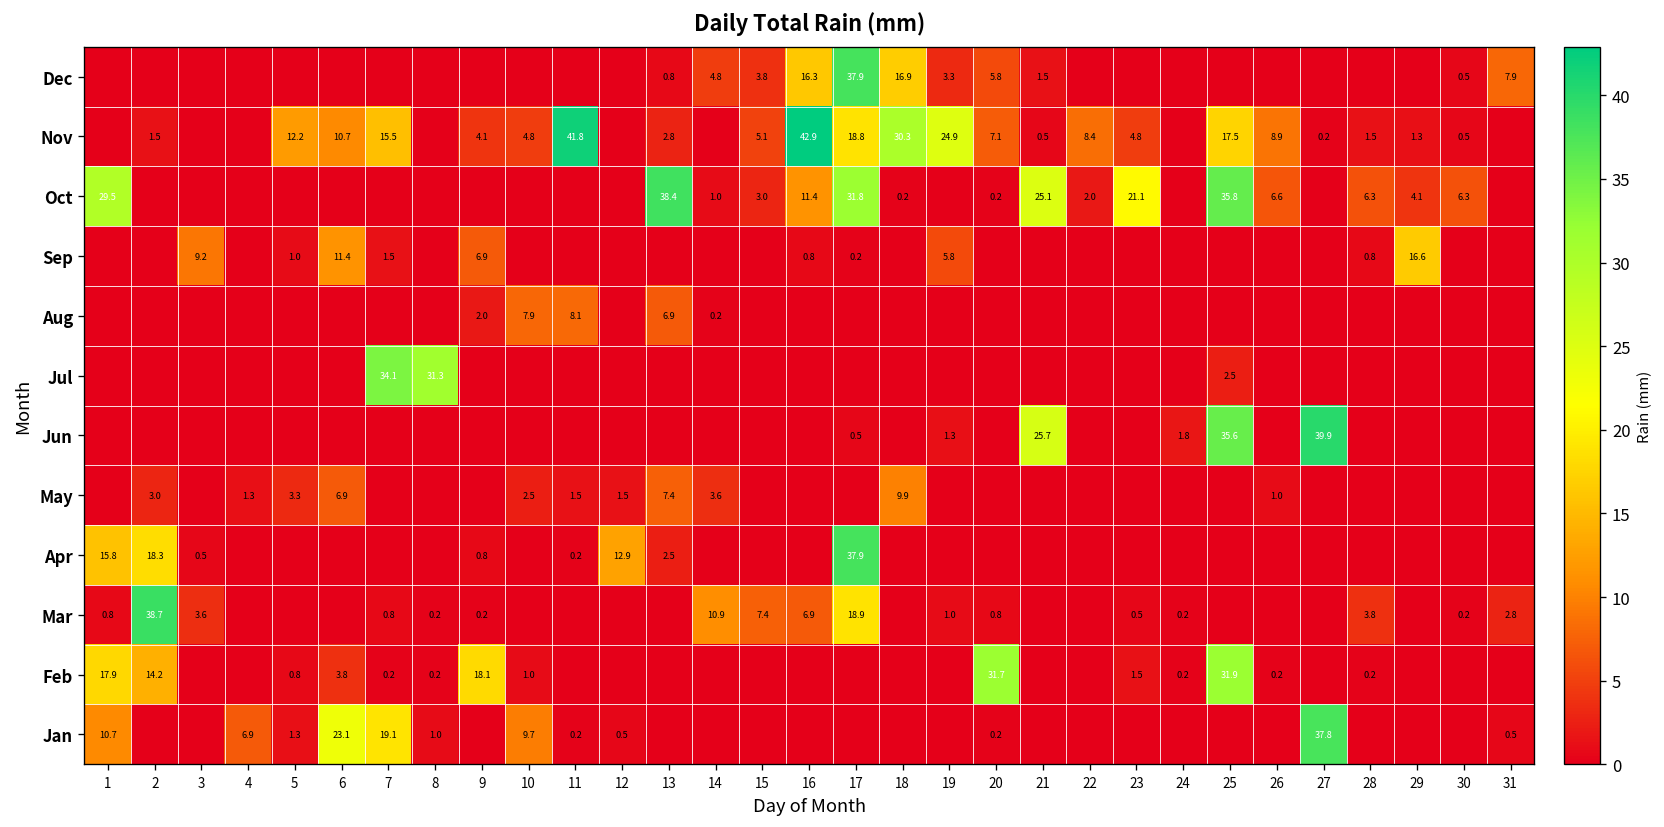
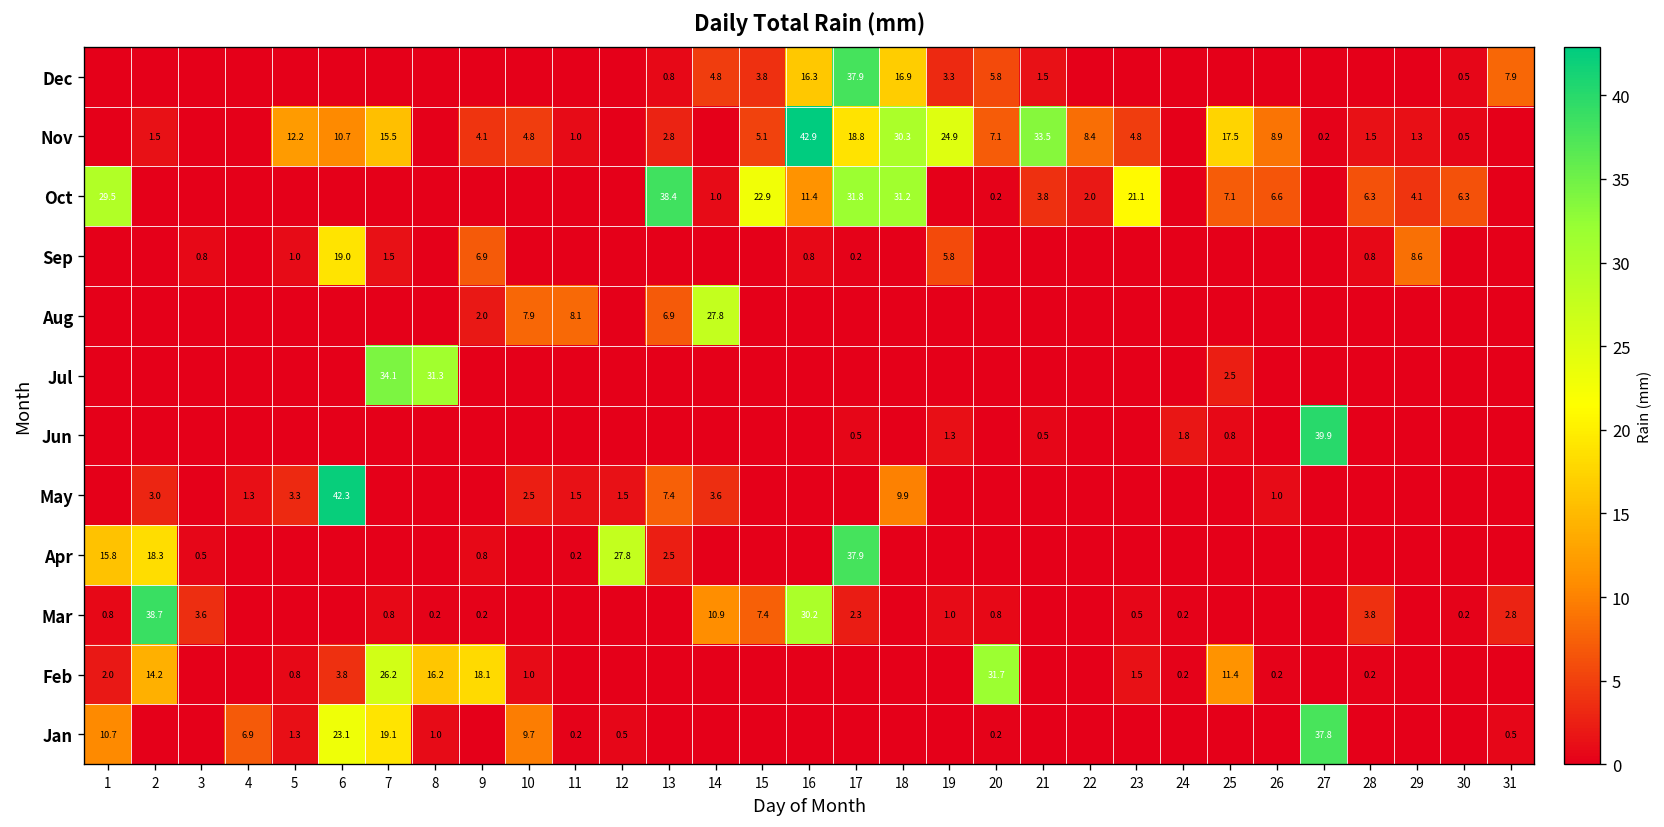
Nov, 11: 41.8 -> 1.0
Nov, 21: 0.5 -> 33.5
Oct, 15: 3.0 -> 22.9
Oct, 18: 0.2 -> 31.2
Oct, 21: 25.1 -> 3.8
Oct, 25: 35.8 -> 7.1
Sep, 3: 9.2 -> 0.8
Sep, 6: 11.4 -> 19.0
Sep, 29: 16.6 -> 8.6
Aug, 14: 0.2 -> 27.8
Jun, 21: 25.7 -> 0.5
Jun, 25: 35.6 -> 0.8
May, 6: 6.9 -> 42.3
Apr, 12: 12.9 -> 27.8
Mar, 16: 6.9 -> 30.2
Mar, 17: 18.9 -> 2.3
Feb, 1: 17.9 -> 2.0
Feb, 7: 0.2 -> 26.2
Feb, 8: 0.2 -> 16.2
Feb, 25: 31.9 -> 11.4
